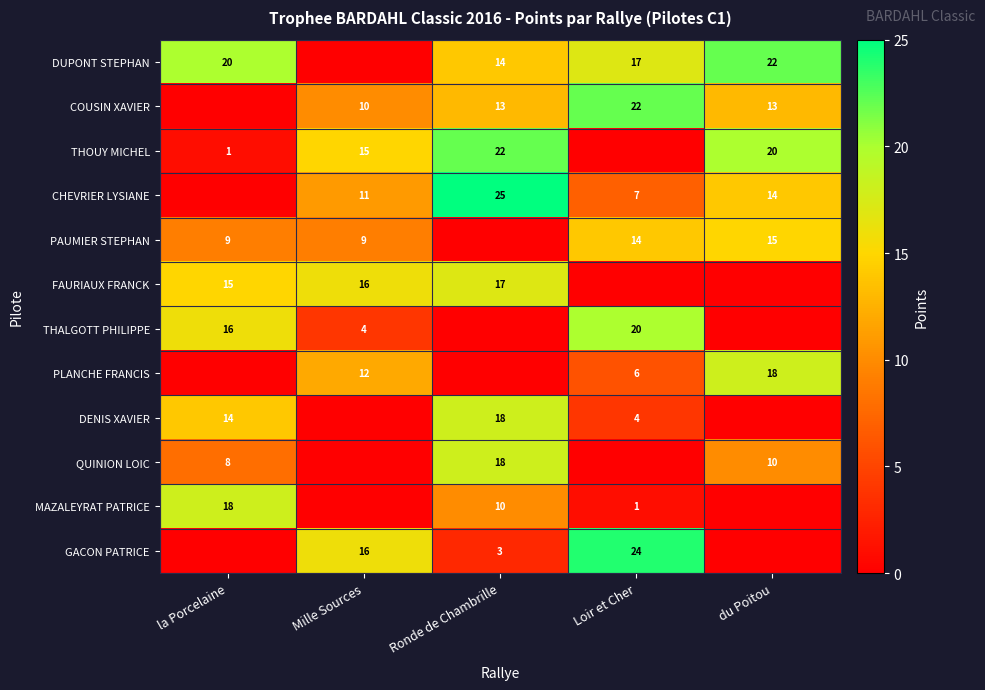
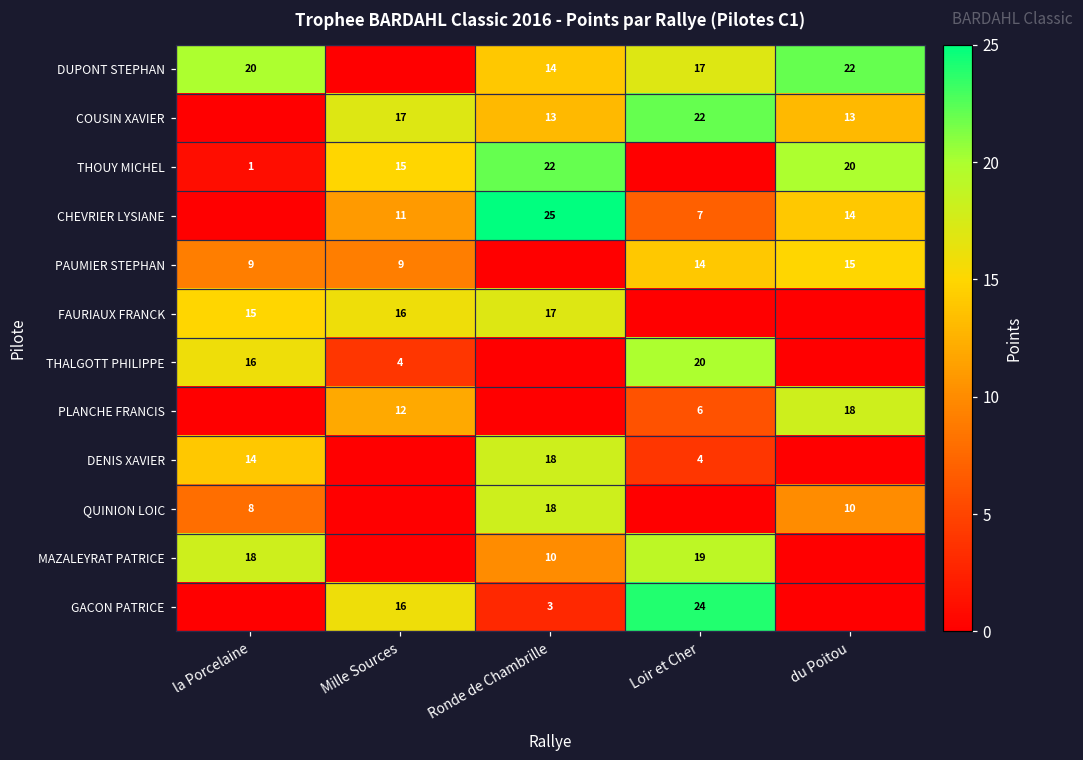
COUSIN XAVIER, Mille Sources: 10 -> 17
MAZALEYRAT PATRICE, Loir et Cher: 1 -> 19
